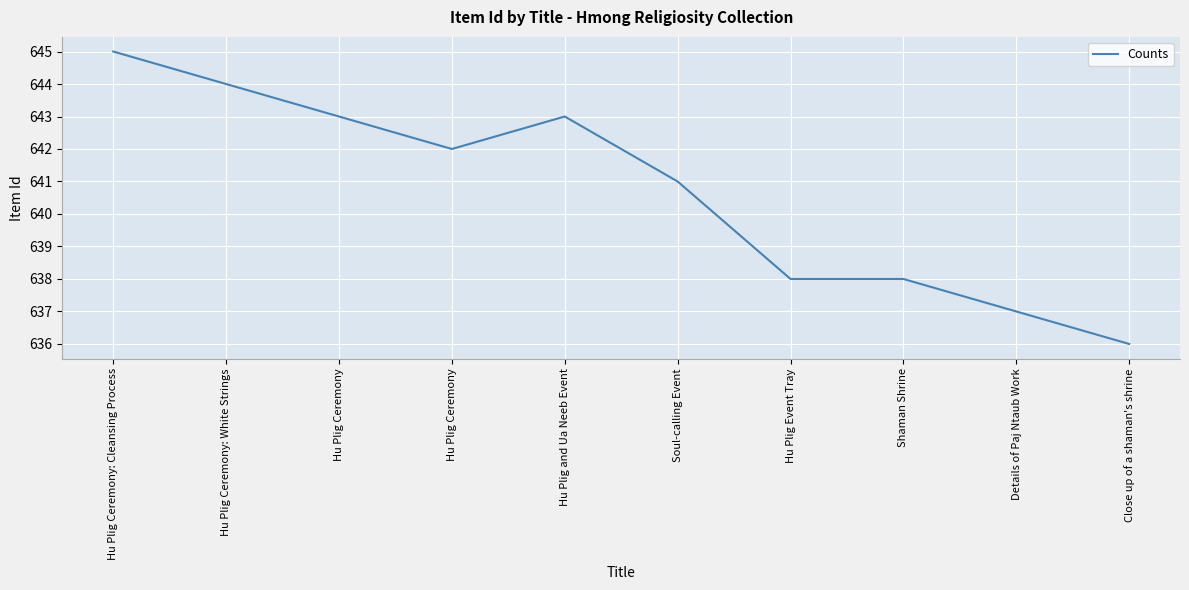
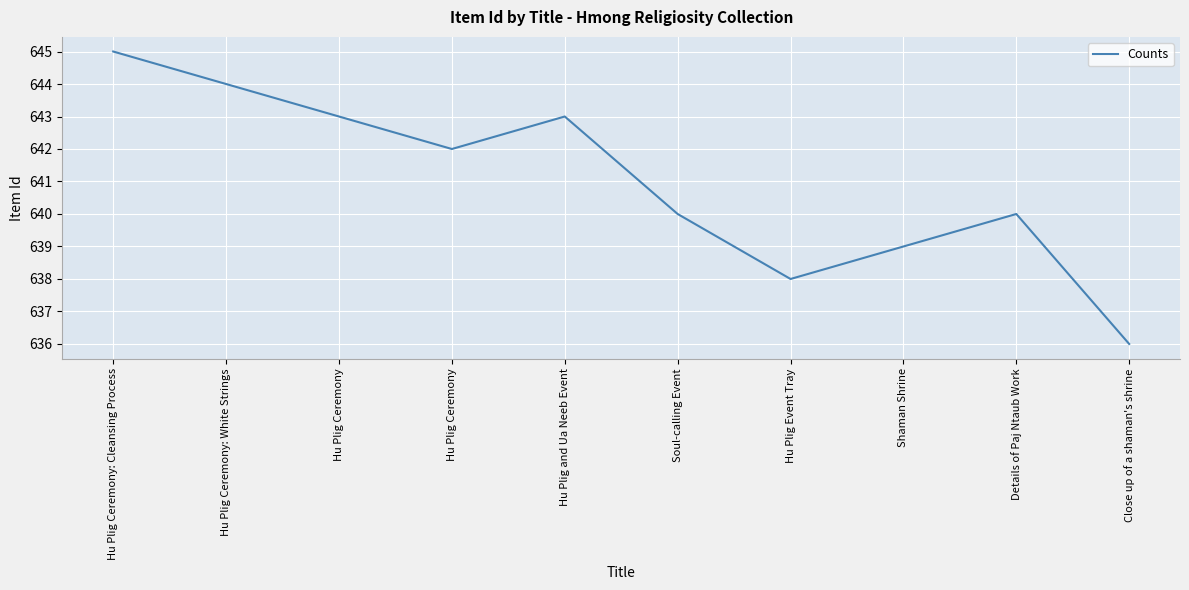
Soul-calling Event: 641 -> 640
Shaman Shrine: 638 -> 639
Details of Paj Ntaub Work: 637 -> 640
